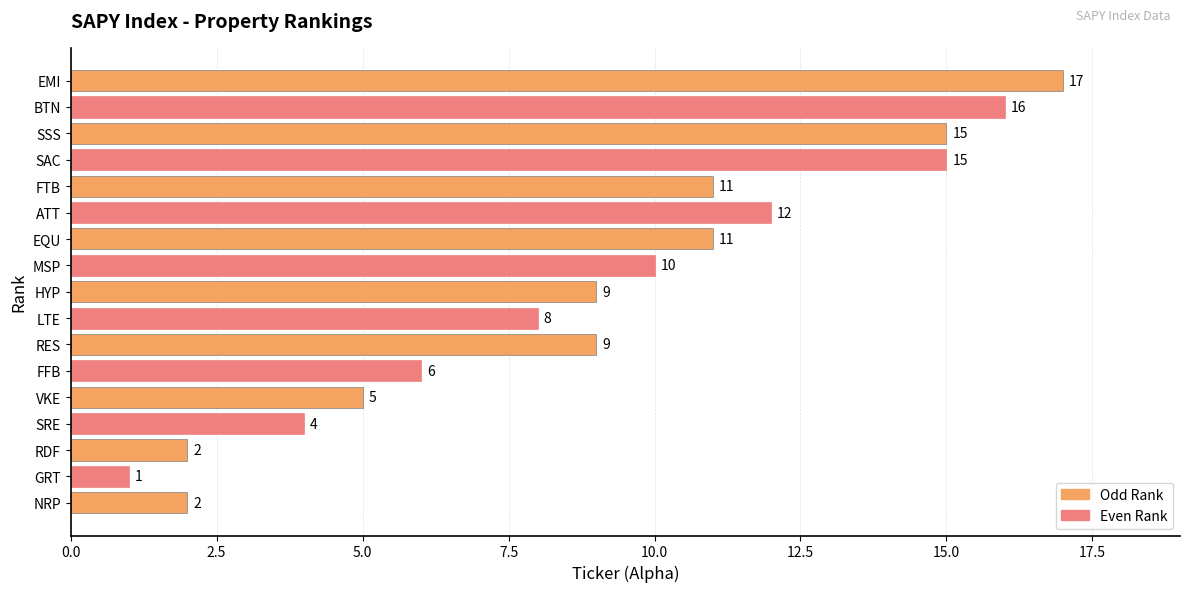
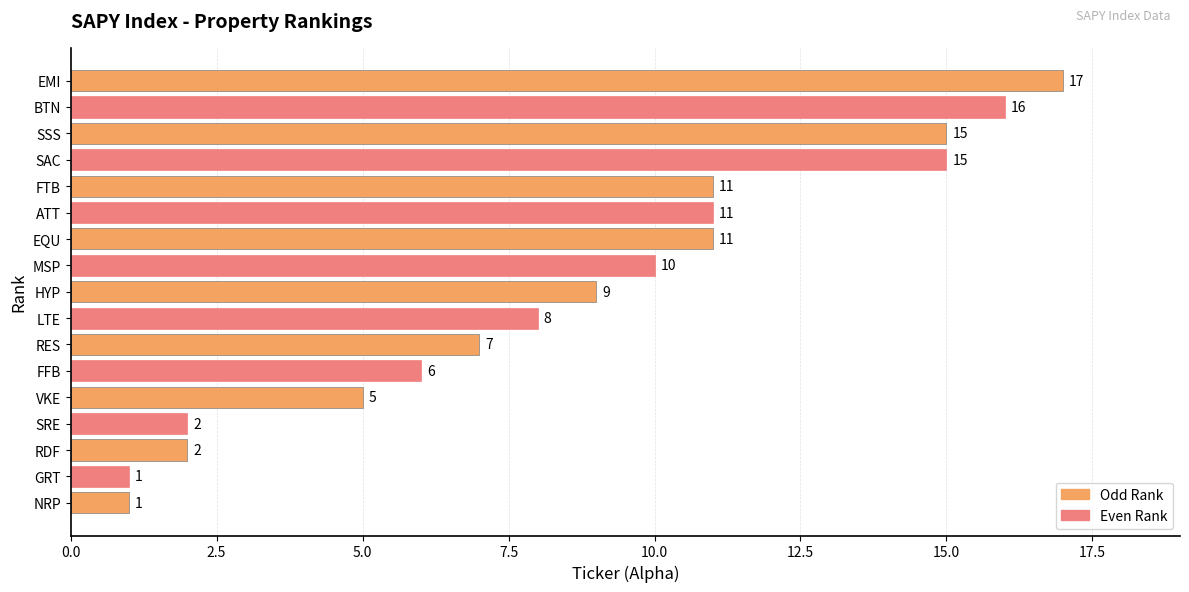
ATT: 12 -> 11
RES: 9 -> 7
SRE: 4 -> 2
NRP: 2 -> 1
